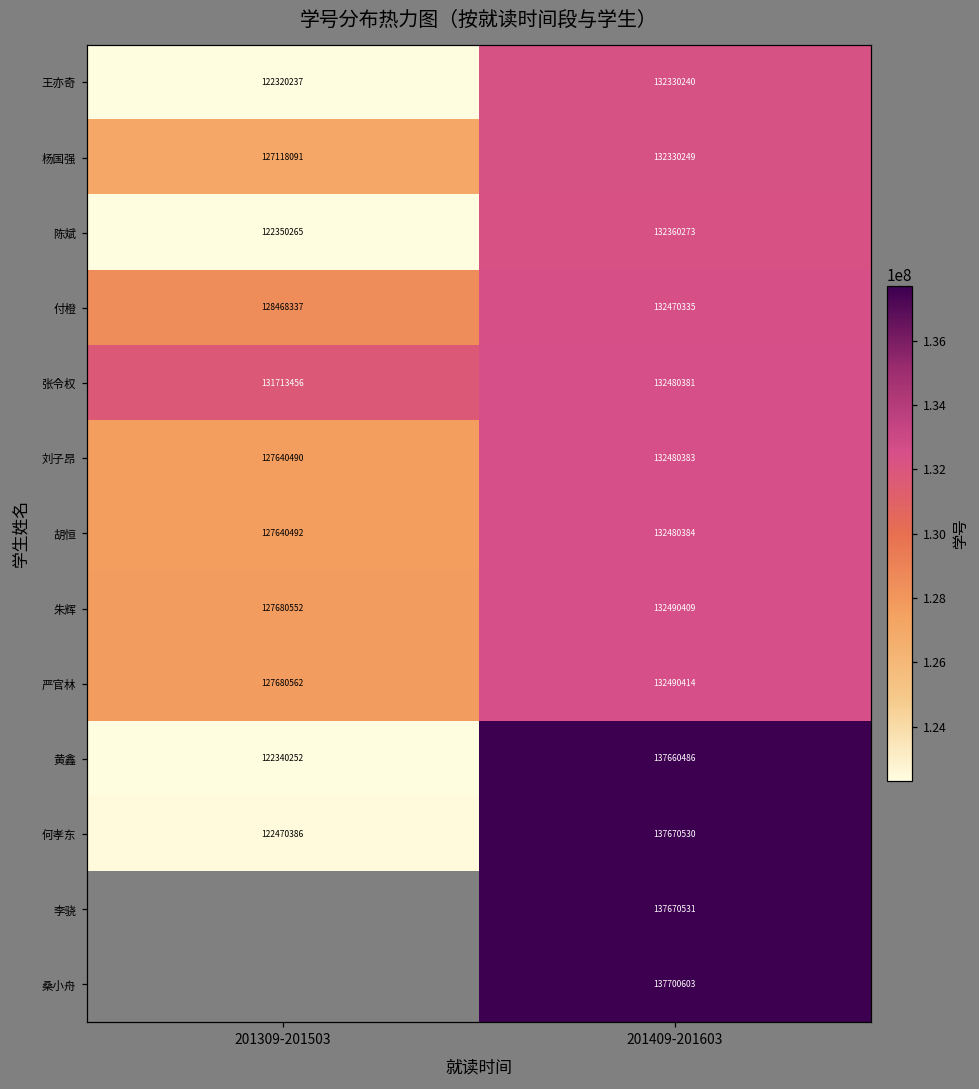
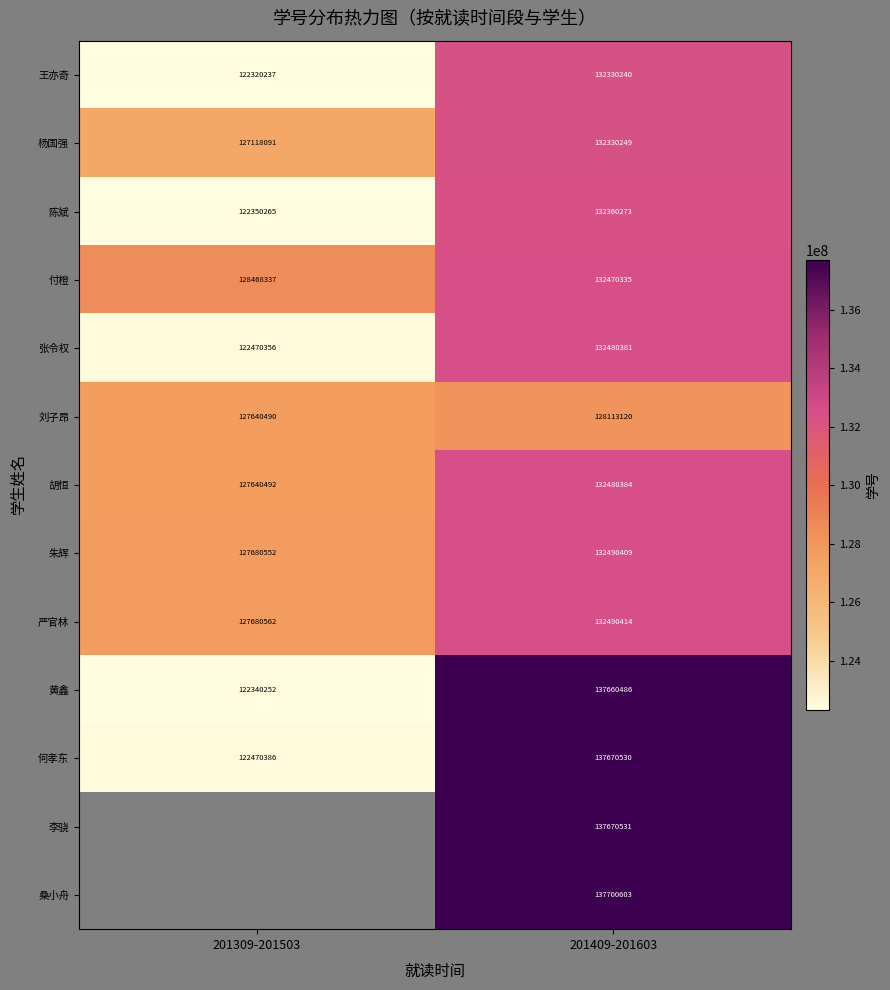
张令权, 201309-201503: 131713456 -> 122470356
刘子昂, 201409-201603: 132480383 -> 128113120
